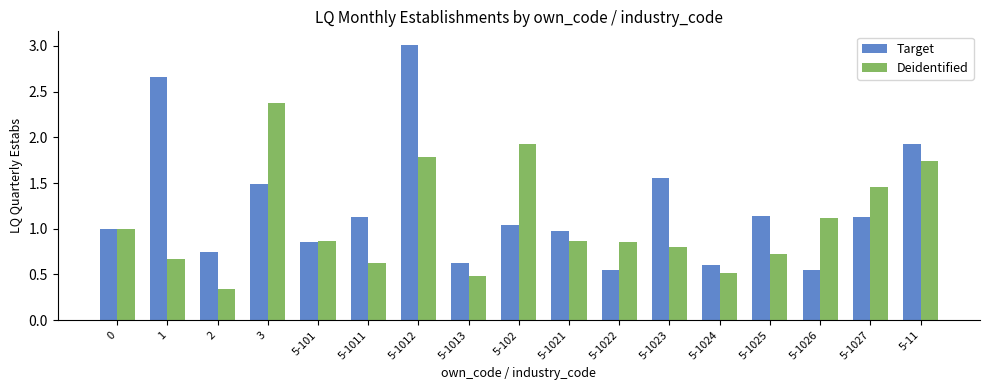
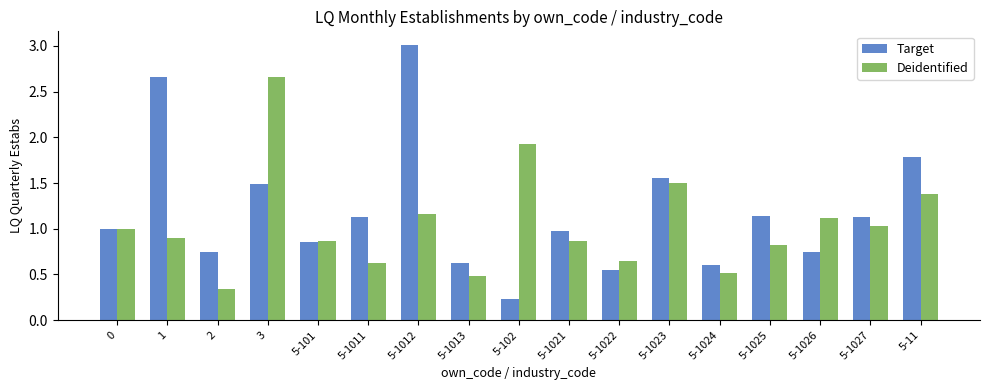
Deidentified, 1: 0.7 -> 0.9
Deidentified, 3: 2.4 -> 2.7
Deidentified, 5-1012: 1.8 -> 1.2
Target, 5-102: 1.0 -> 0.2
Deidentified, 5-1022: 0.9 -> 0.7
Deidentified, 5-1023: 0.8 -> 1.5
Deidentified, 5-1025: 0.7 -> 0.8
Target, 5-1026: 0.6 -> 0.8
Deidentified, 5-1027: 1.5 -> 1.0
Target, 5-11: 1.9 -> 1.8
Deidentified, 5-11: 1.7 -> 1.4
